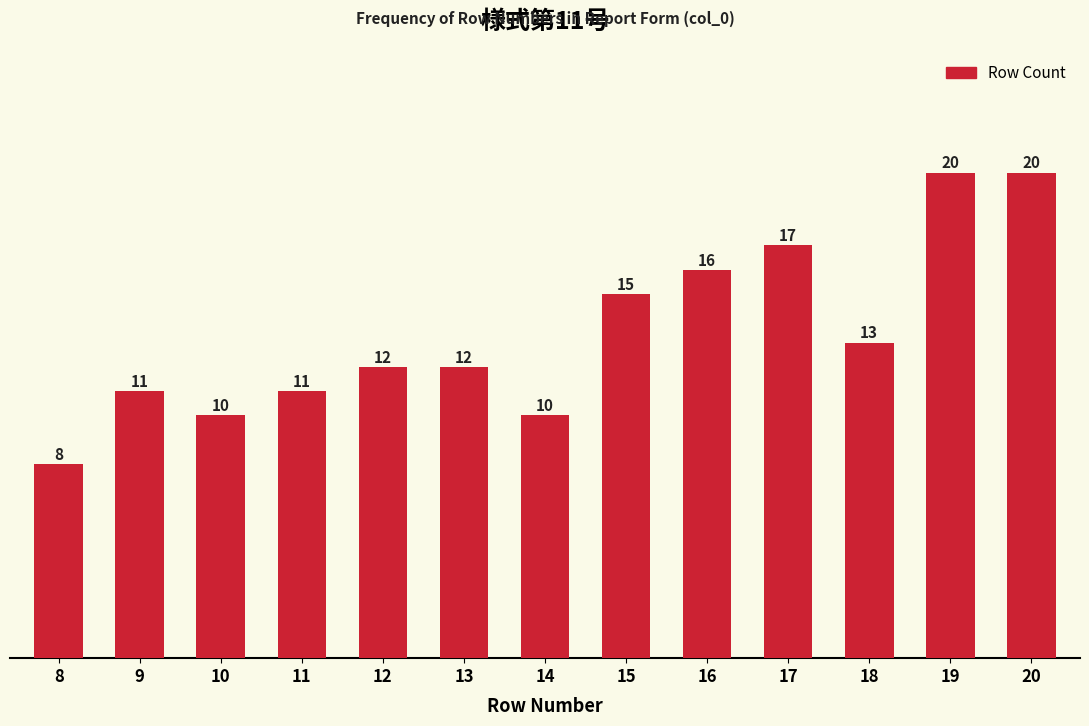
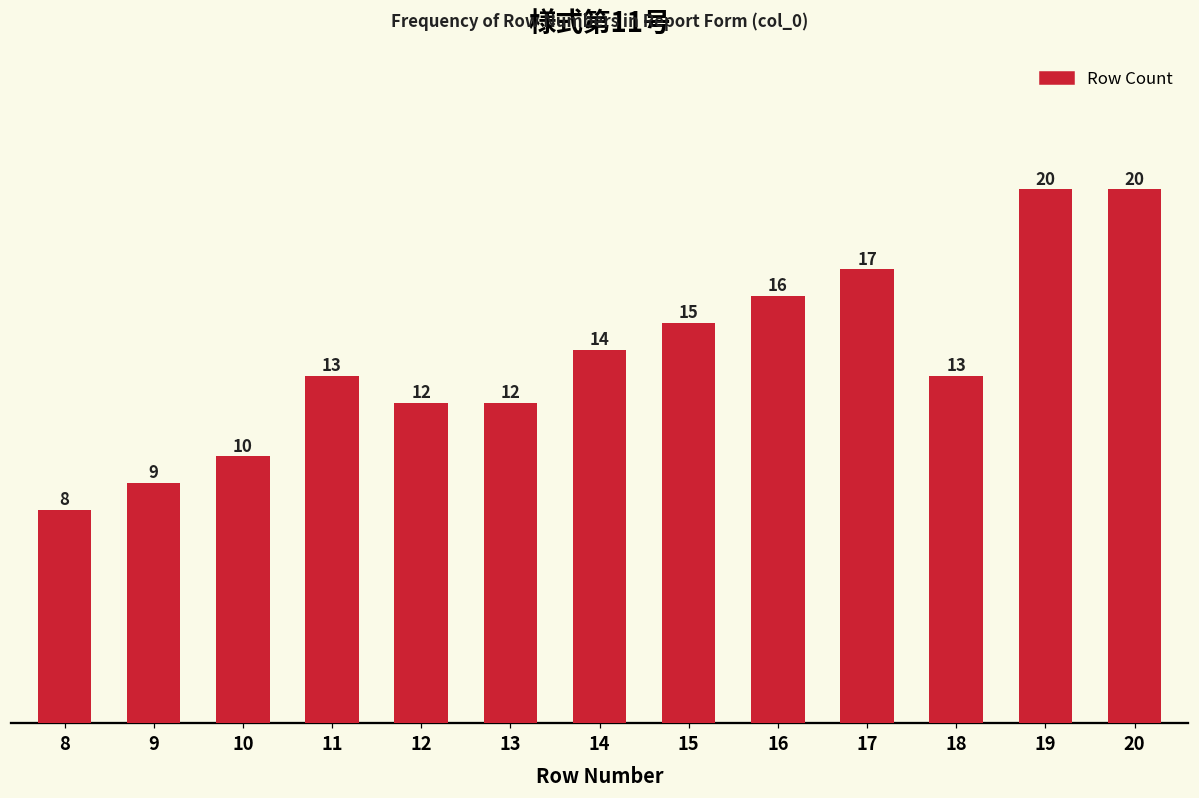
9: 11 -> 9
11: 11 -> 13
14: 10 -> 14
